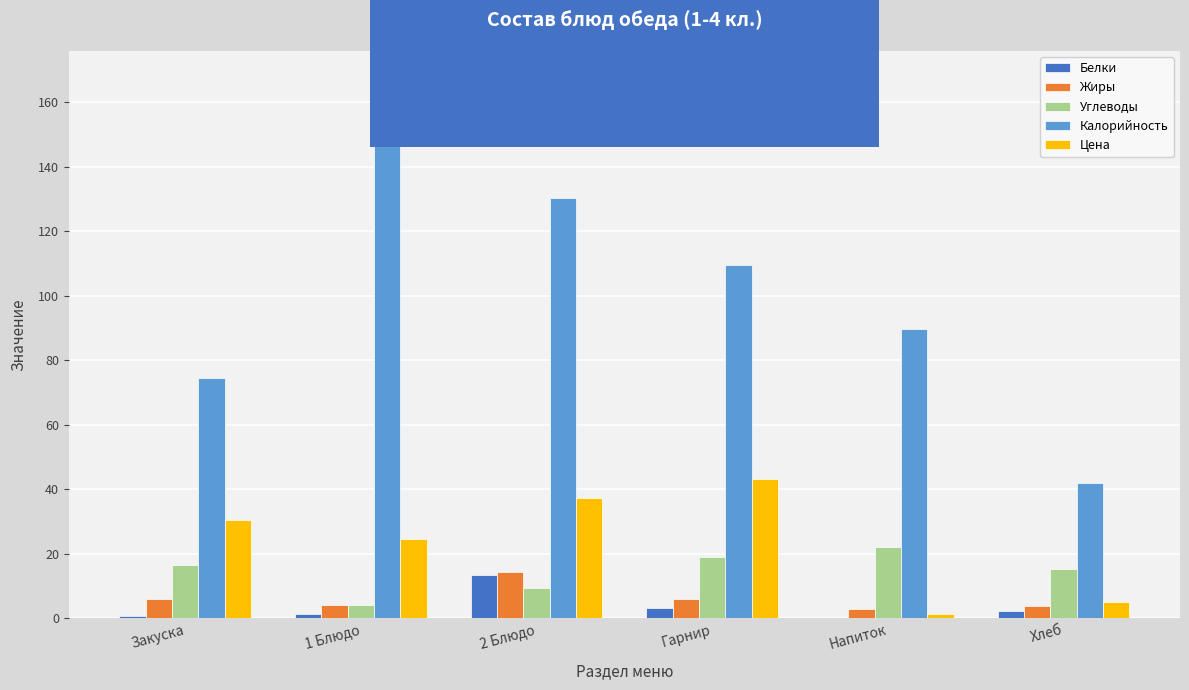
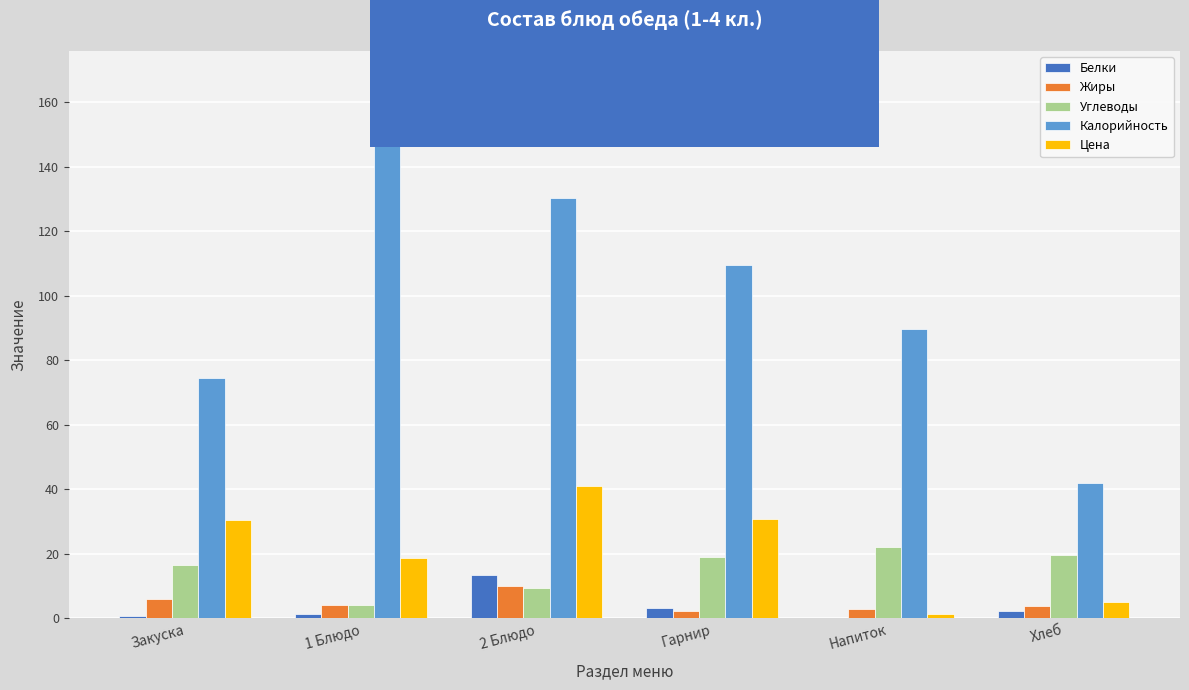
Цена, 1 Блюдо: 25 -> 19
Жиры, 2 Блюдо: 14 -> 10
Цена, 2 Блюдо: 37 -> 41
Жиры, Гарнир: 6 -> 2
Цена, Гарнир: 43 -> 31
Углеводы, Хлеб: 15 -> 20
